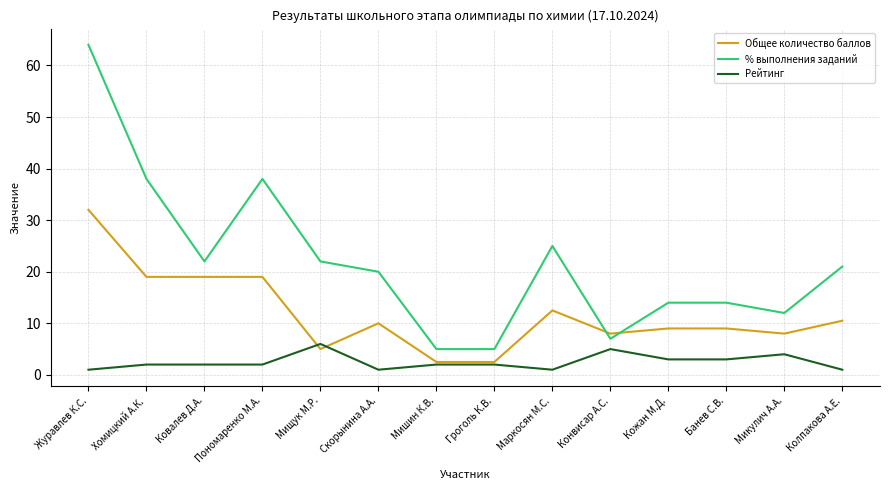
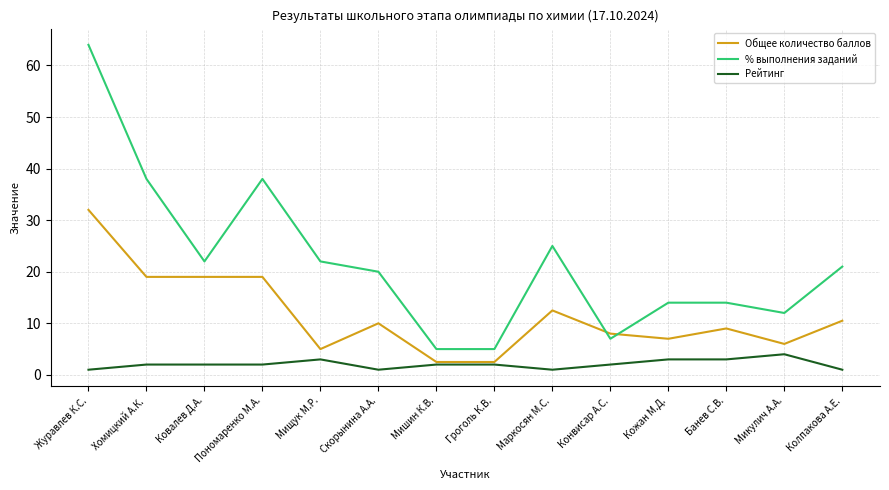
Рейтинг, Мищук М.Р.: 6 -> 3
Рейтинг, Конвисар А.С.: 5 -> 2
Общее количество баллов, Кожан М.Д.: 9 -> 7
Общее количество баллов, Микулич А.А.: 8 -> 6
